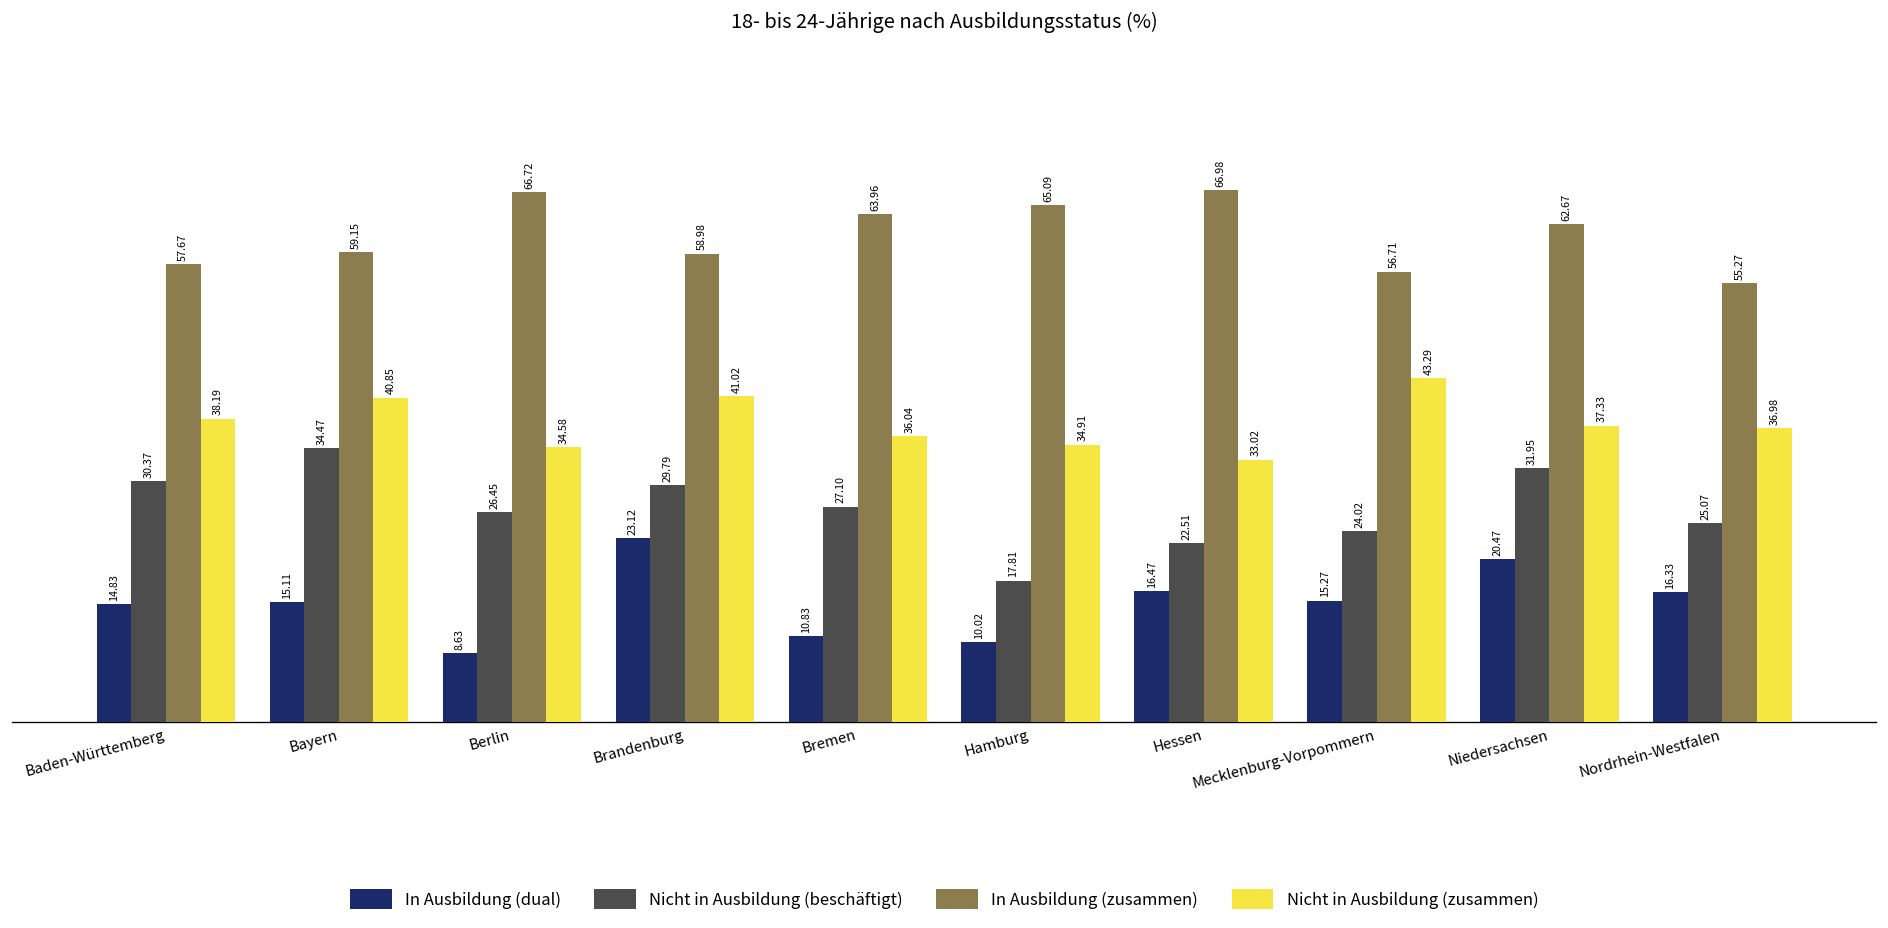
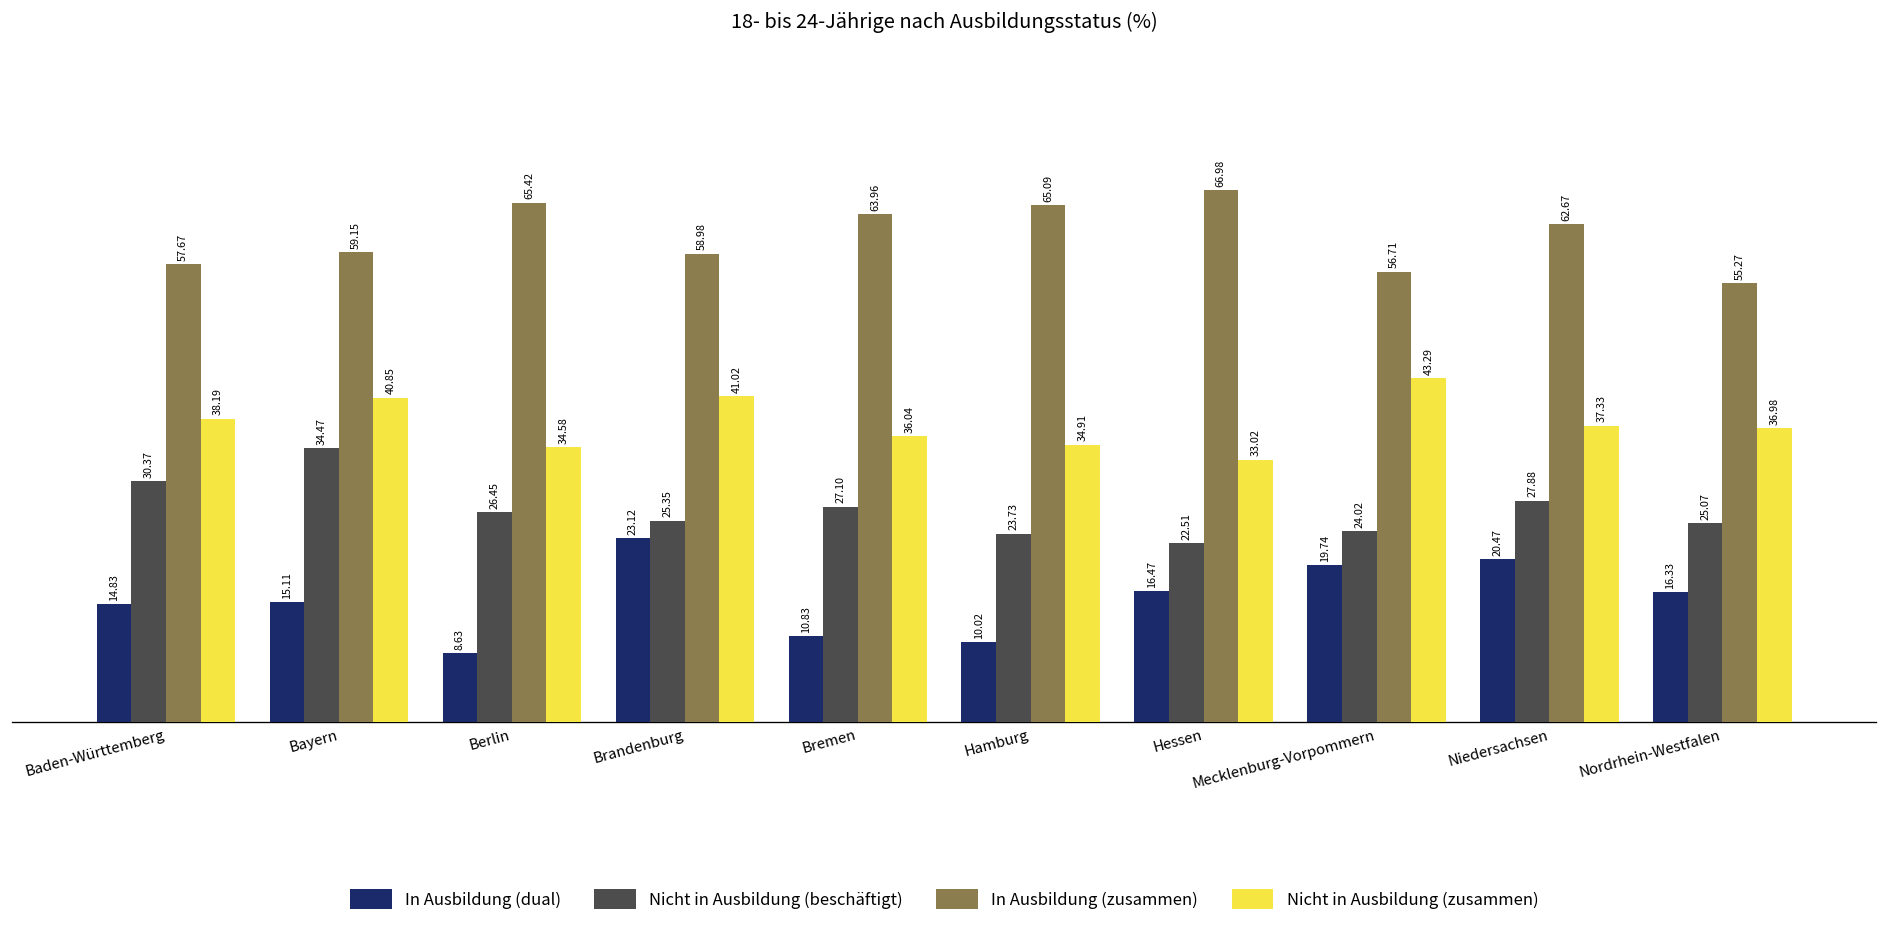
In Ausbildung (zusammen), Berlin: 66.72 -> 65.42
Nicht in Ausbildung (beschäftigt), Brandenburg: 29.79 -> 25.35
Nicht in Ausbildung (beschäftigt), Hamburg: 17.81 -> 23.73
In Ausbildung (dual), Mecklenburg-Vorpommern: 15.27 -> 19.74
Nicht in Ausbildung (beschäftigt), Niedersachsen: 31.95 -> 27.88
